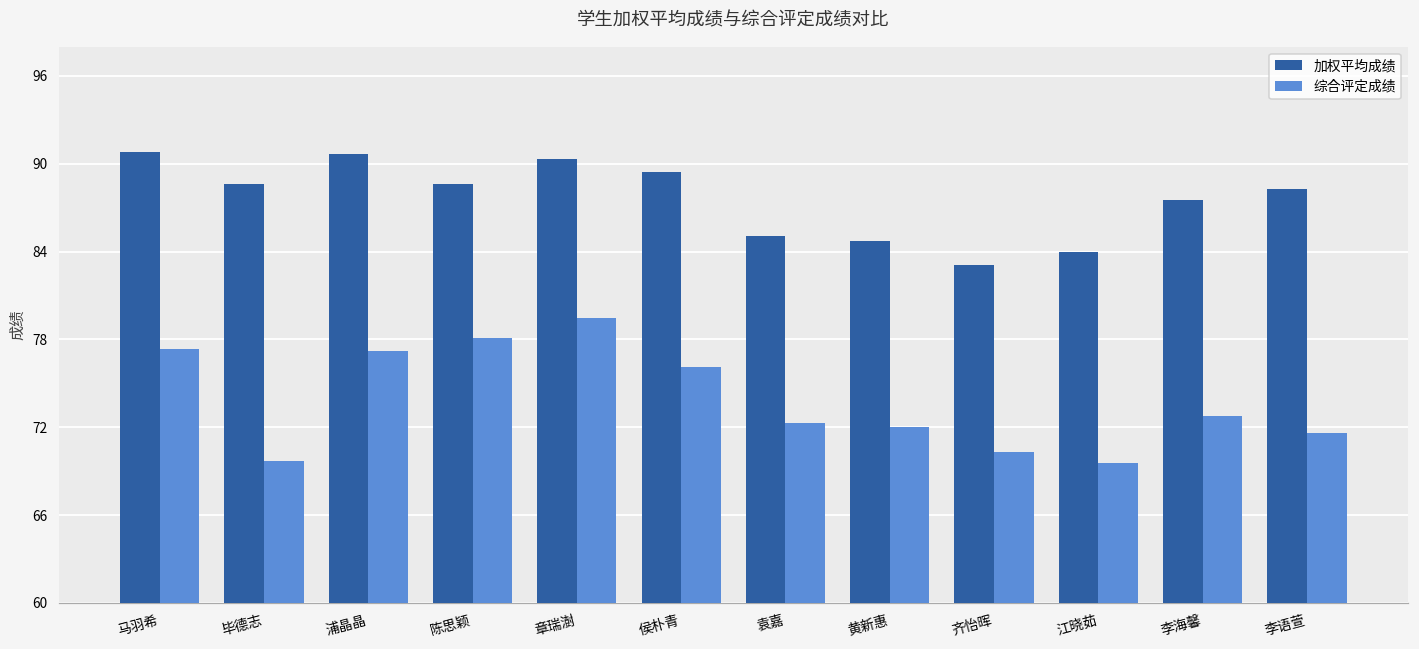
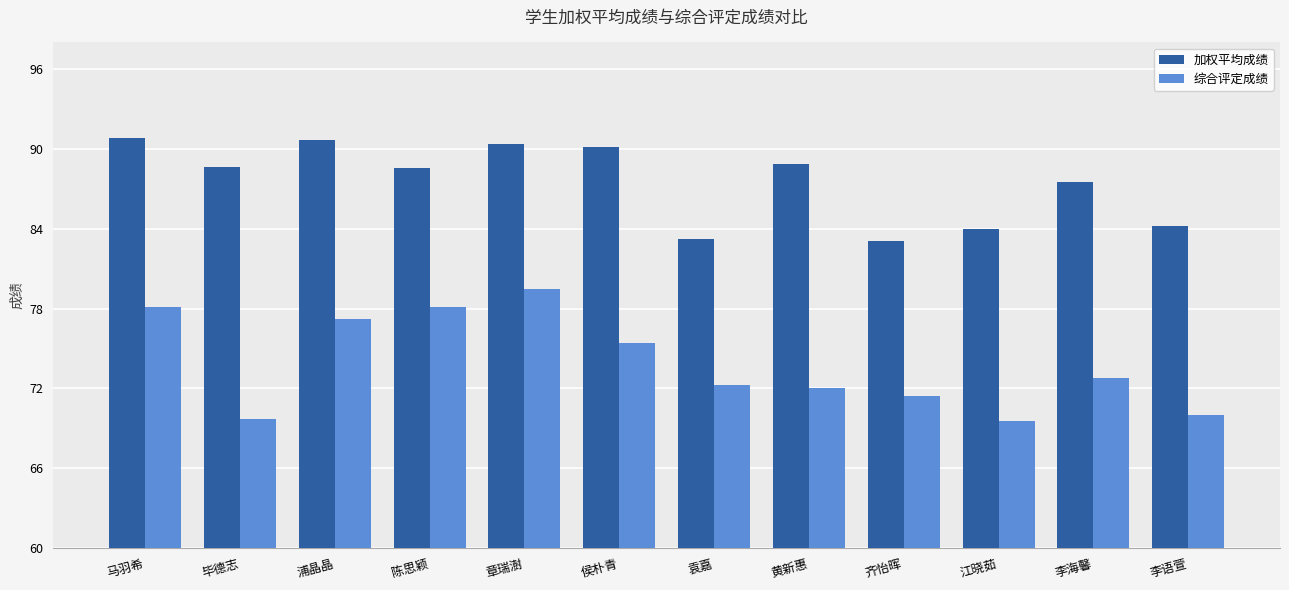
综合评定成绩, 马羽希: 77.4 -> 78.1
加权平均成绩, 侯朴青: 89.4 -> 90.2
综合评定成绩, 侯朴青: 76.1 -> 75.4
加权平均成绩, 袁嘉: 85.1 -> 83.2
加权平均成绩, 黄新惠: 84.7 -> 88.9
综合评定成绩, 齐怡晖: 70.3 -> 71.4
加权平均成绩, 李语萱: 88.3 -> 84.2
综合评定成绩, 李语萱: 71.6 -> 70.0
